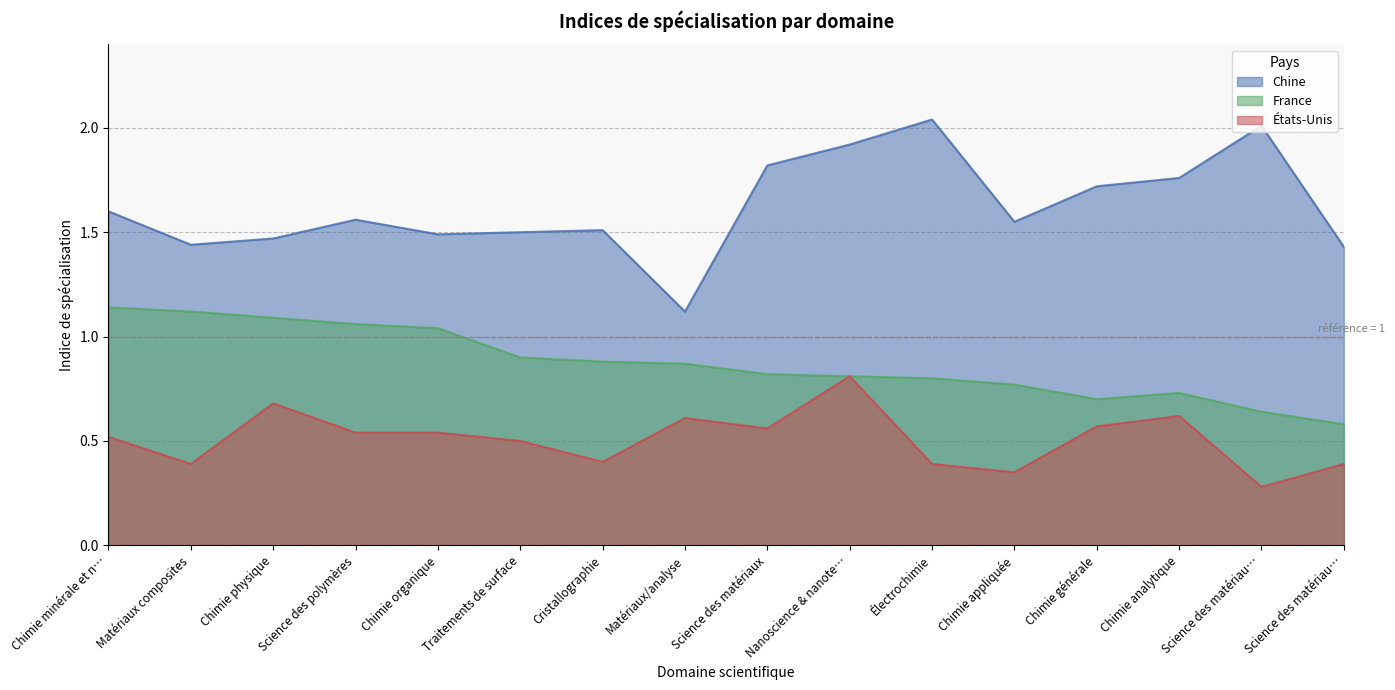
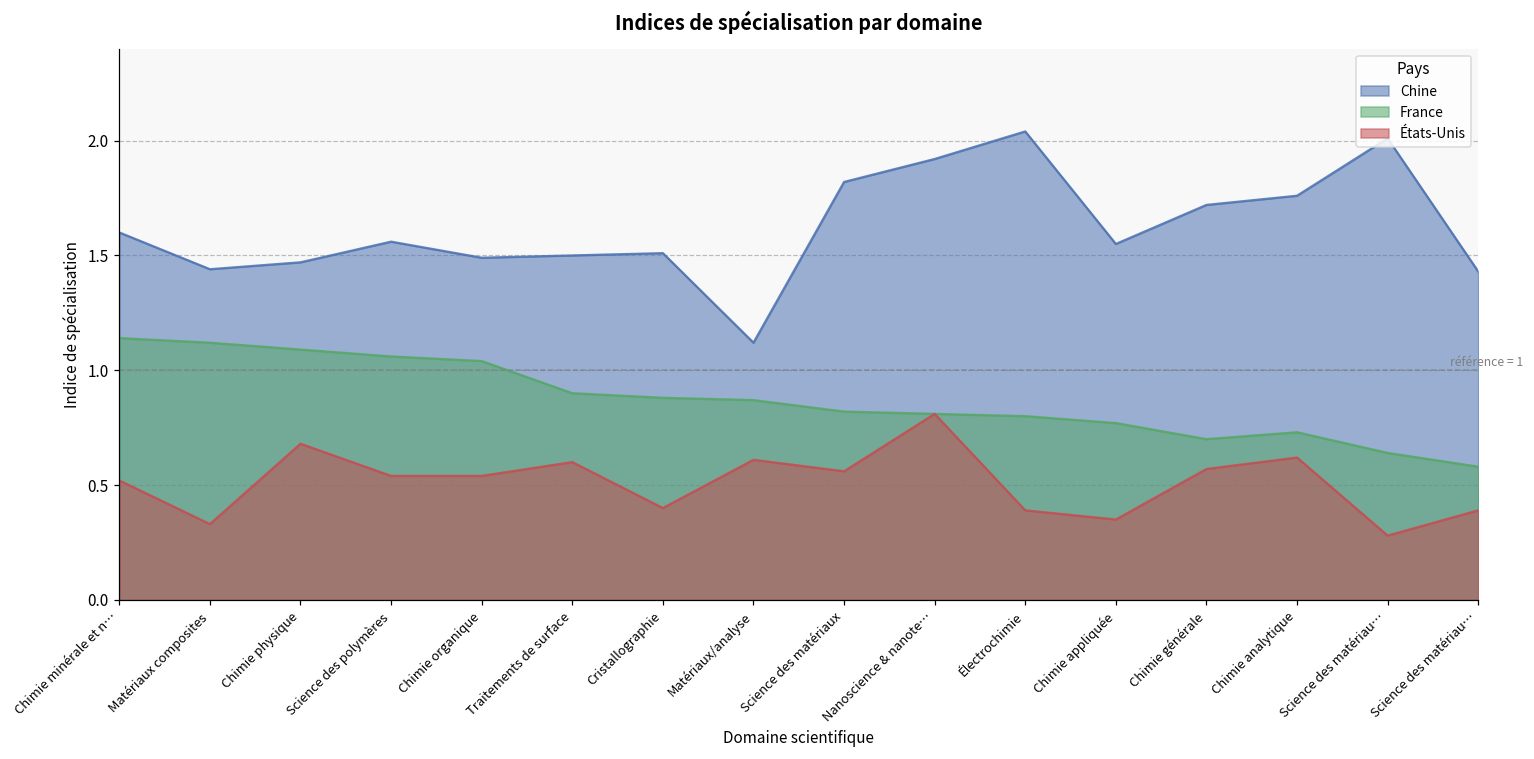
États-Unis, Matériaux composites: 0.39 -> 0.33
États-Unis, Traitements de surface: 0.5 -> 0.6
